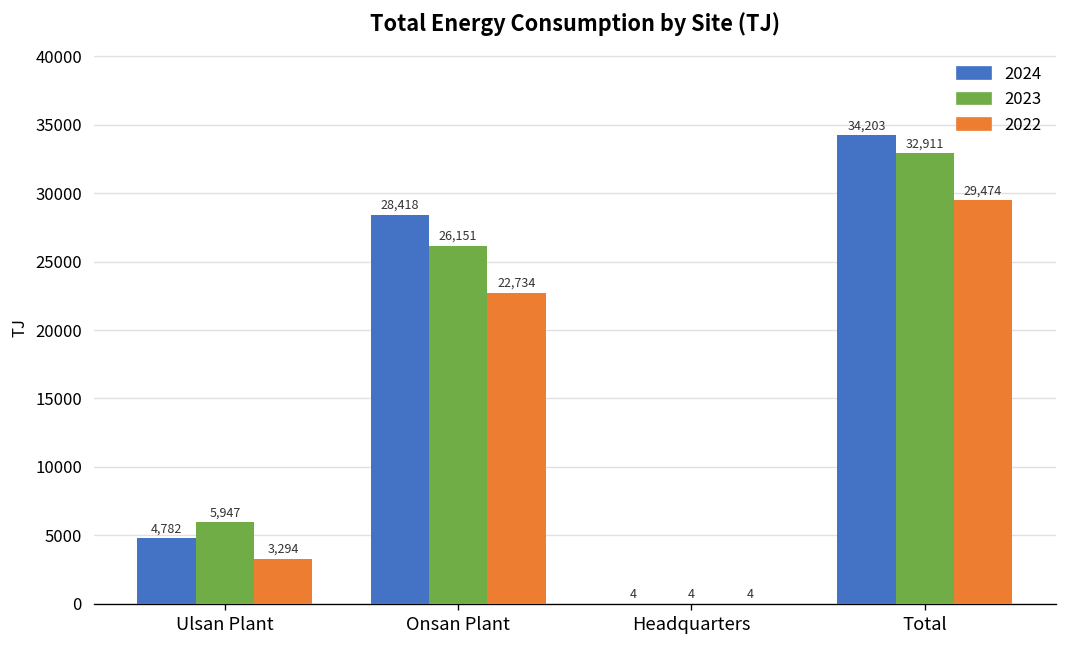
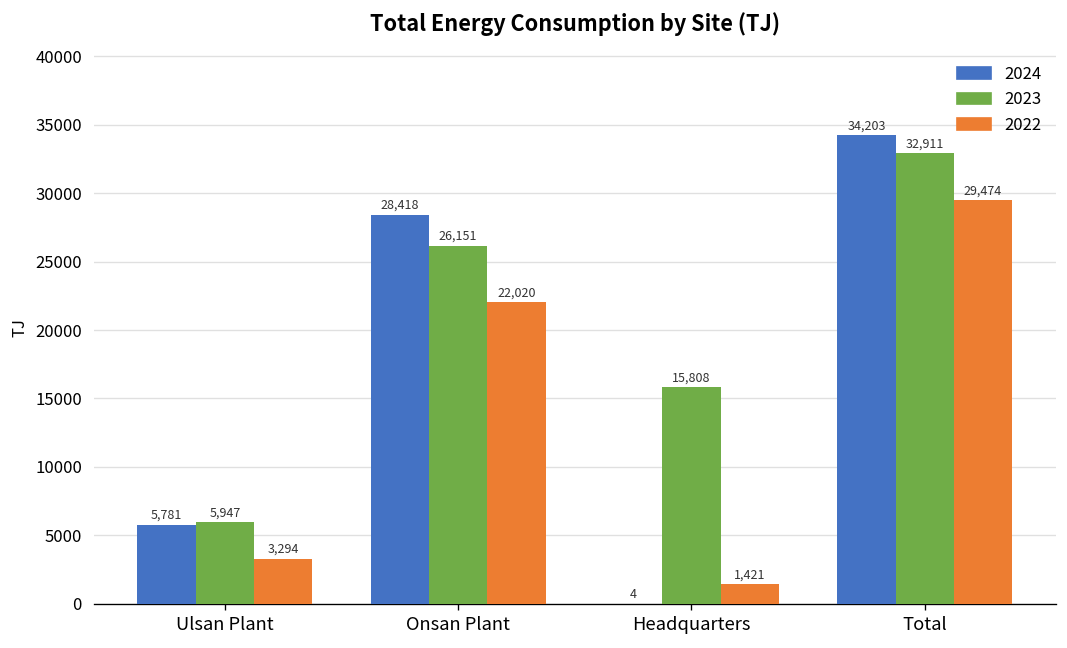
2024, Ulsan Plant: 4,782 -> 5,781
2022, Onsan Plant: 22,734 -> 22,020
2023, Headquarters: 4 -> 15,808
2022, Headquarters: 4 -> 1,421
